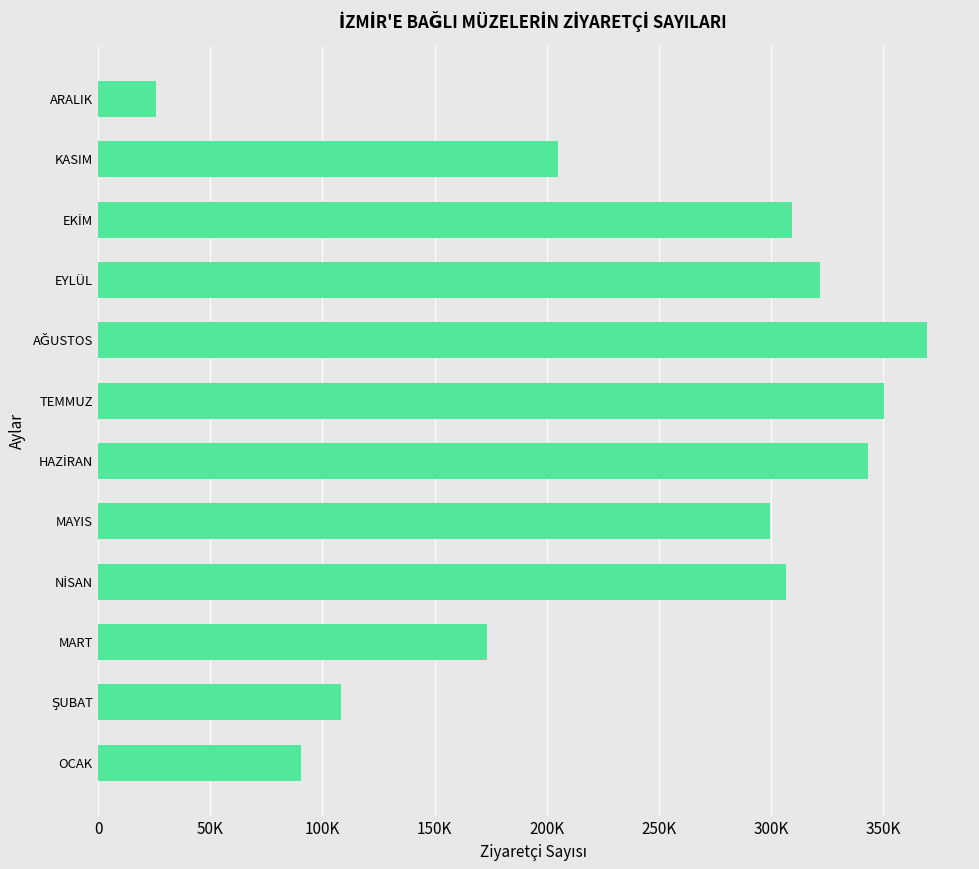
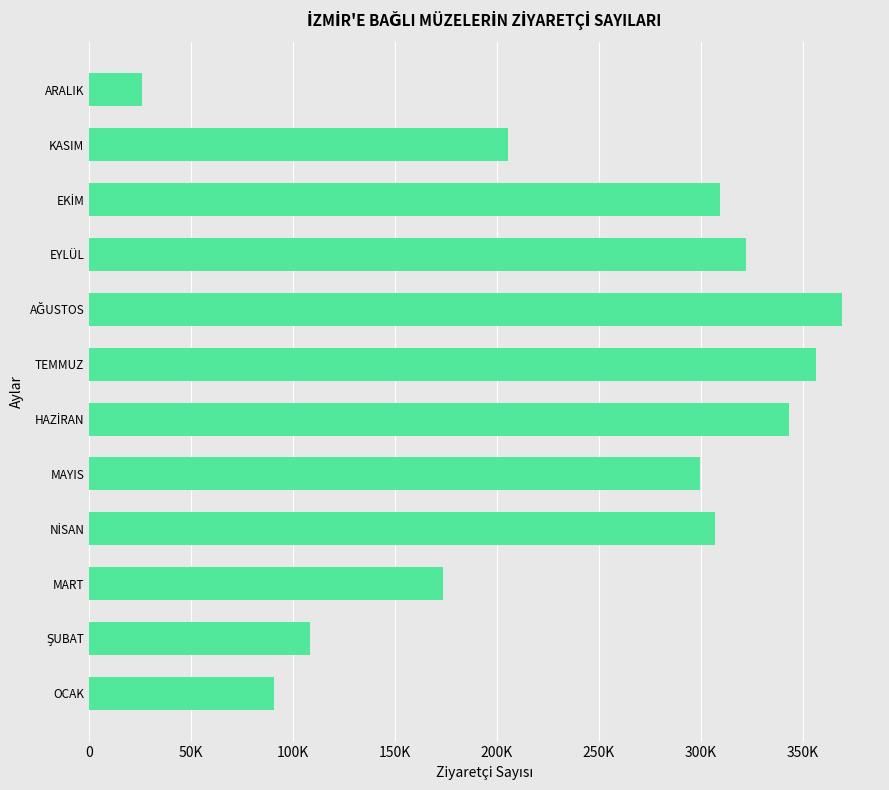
TEMMUZ: 350000 -> 357000
